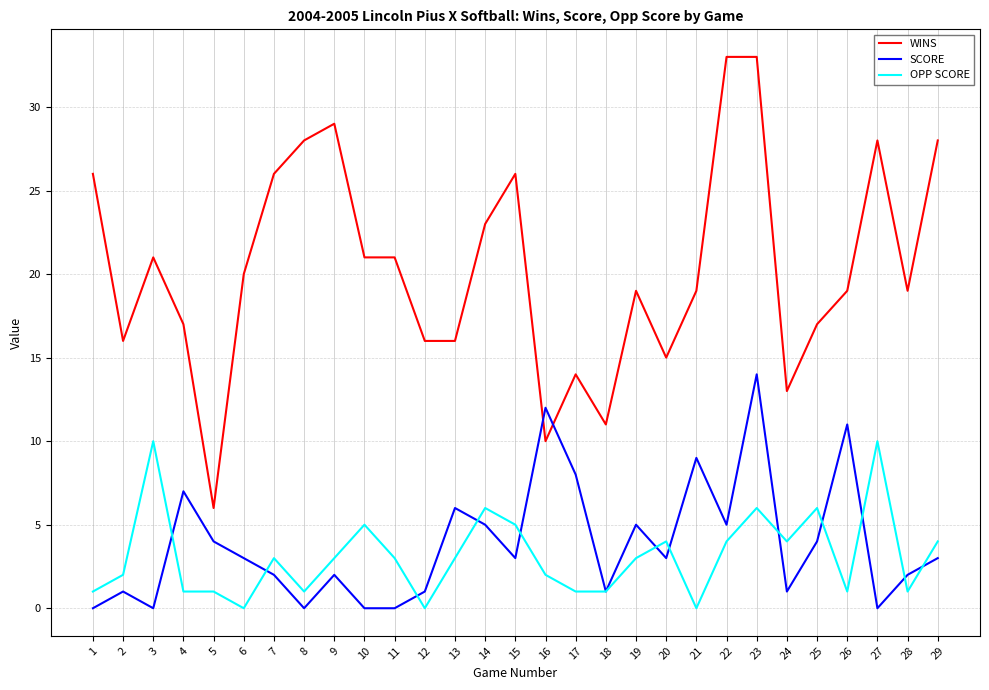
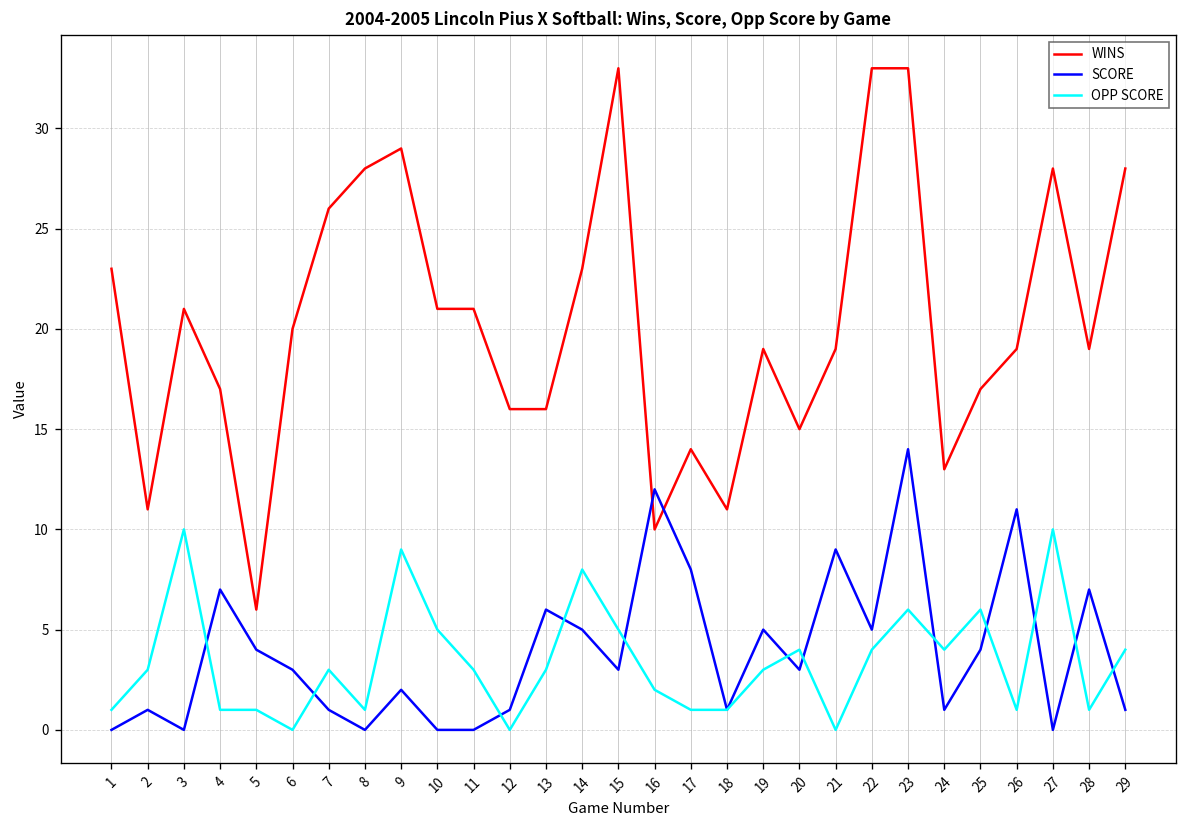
WINS, 1: 26 -> 23
WINS, 2: 16 -> 11
OPP SCORE, 2: 2 -> 3
SCORE, 7: 2 -> 1
OPP SCORE, 9: 3 -> 9
OPP SCORE, 14: 6 -> 8
WINS, 15: 26 -> 33
SCORE, 28: 2 -> 7
SCORE, 29: 3 -> 1
